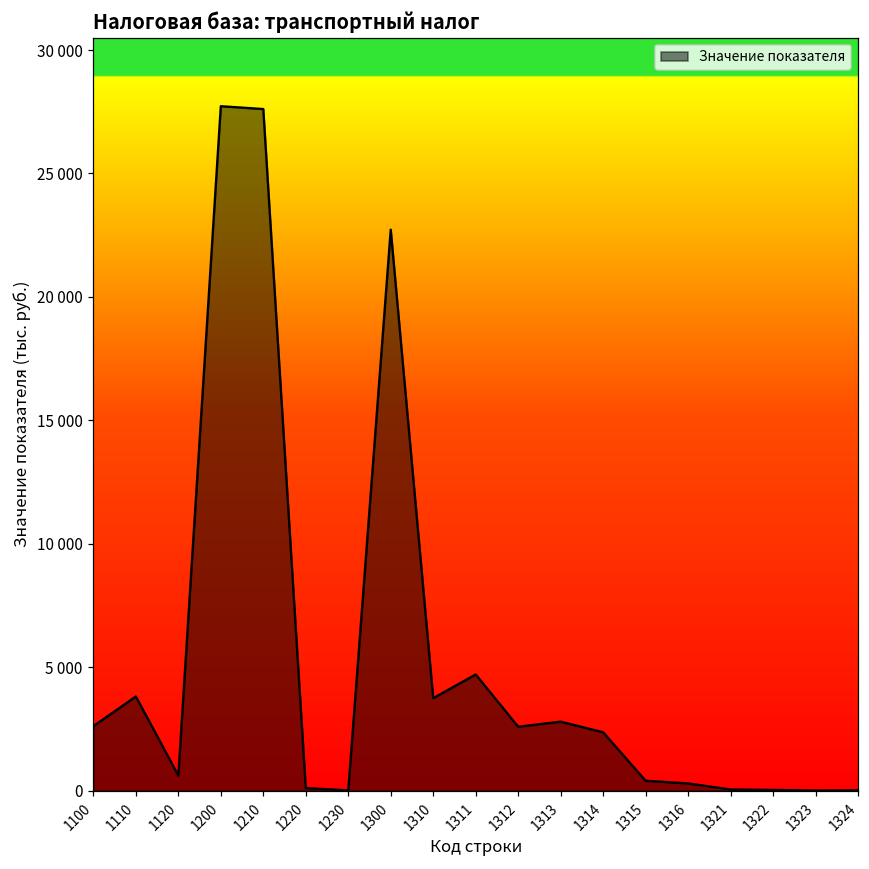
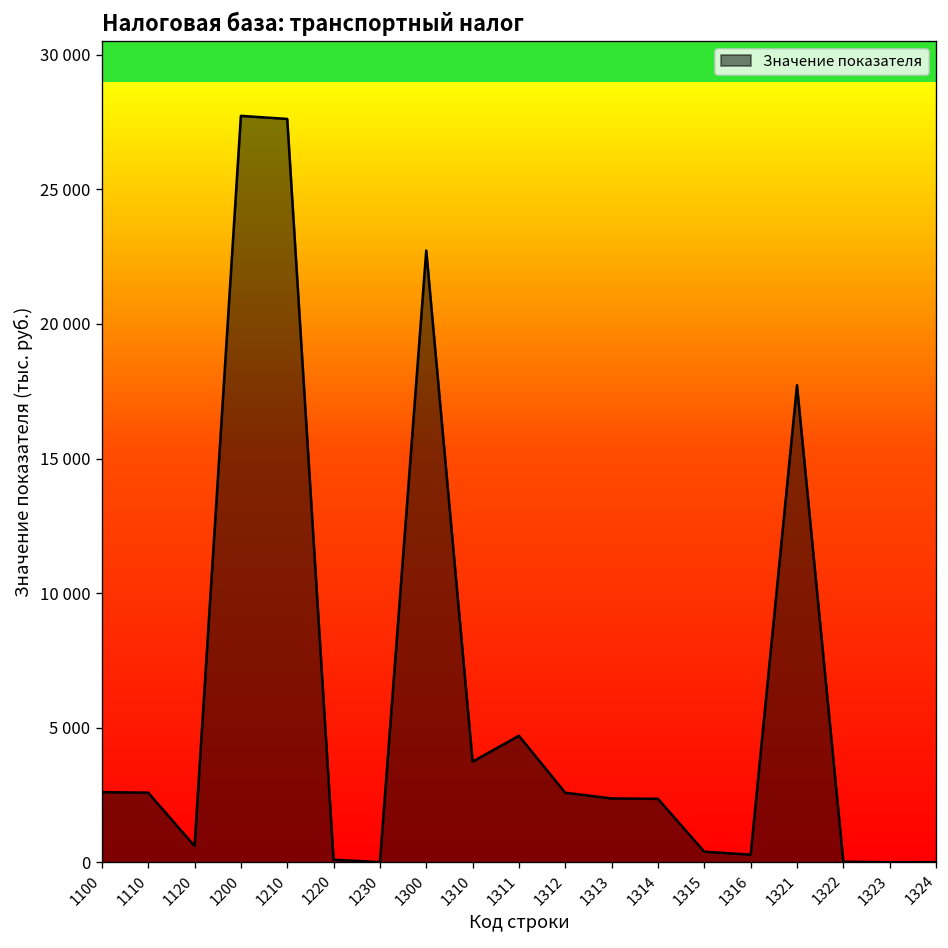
1110: 3800 -> 2600
1313: 2800 -> 2400
1321: 0 -> 17700
